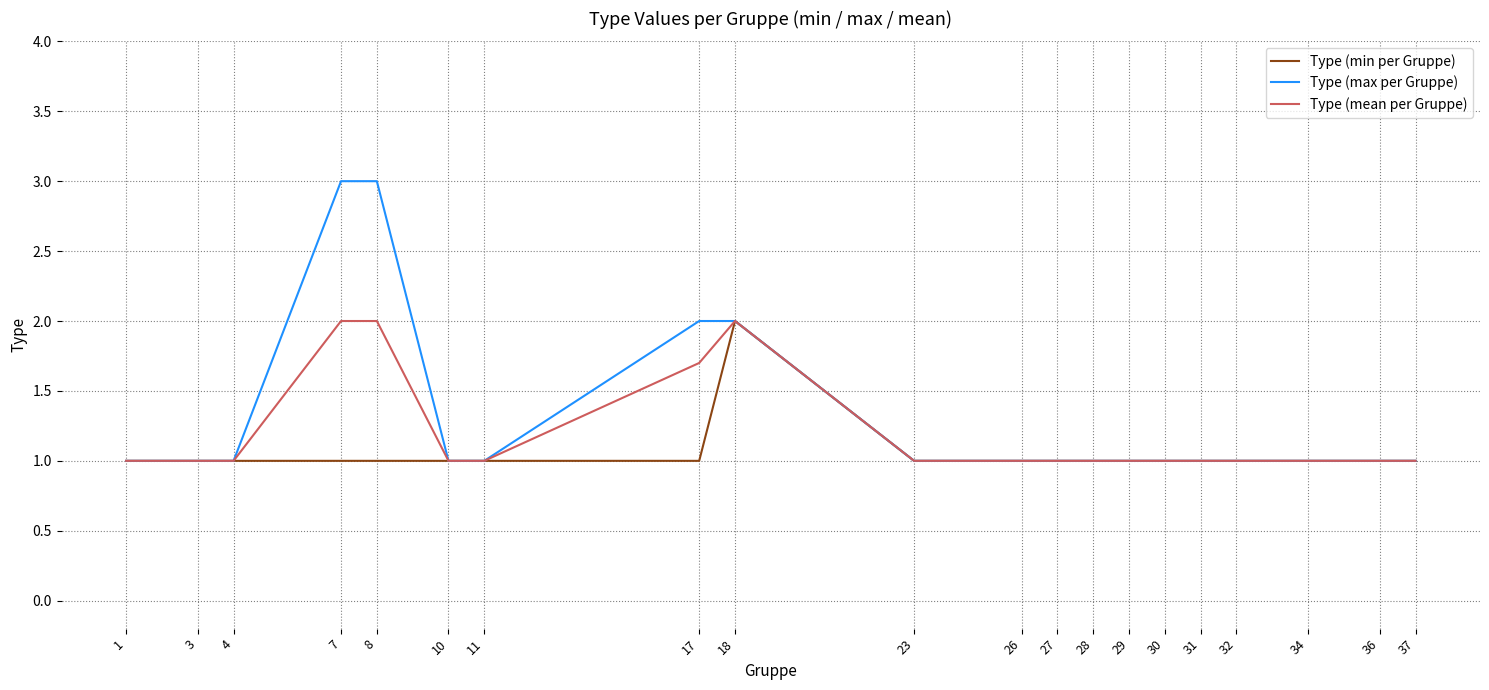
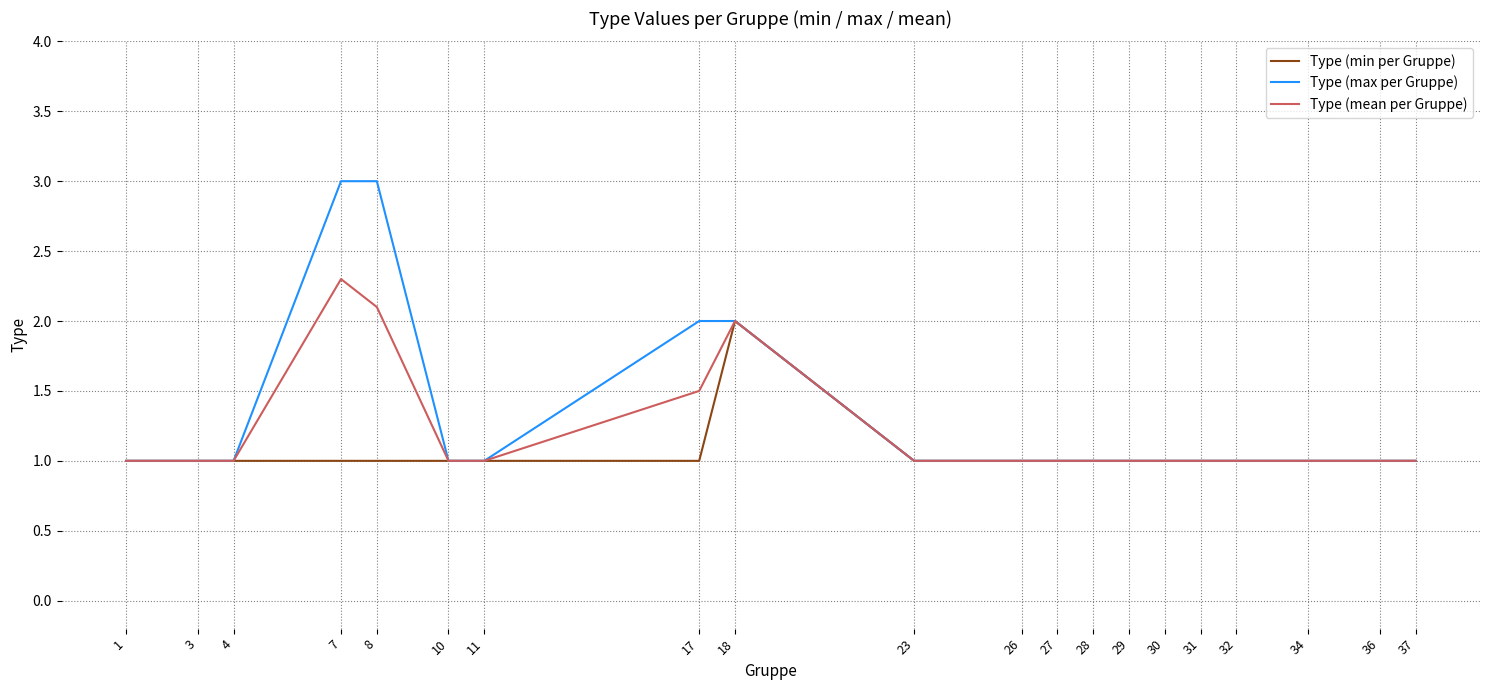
Type (mean per Gruppe), 7: 2.0 -> 2.3
Type (mean per Gruppe), 8: 2.0 -> 2.1
Type (mean per Gruppe), 17: 1.7 -> 1.5
